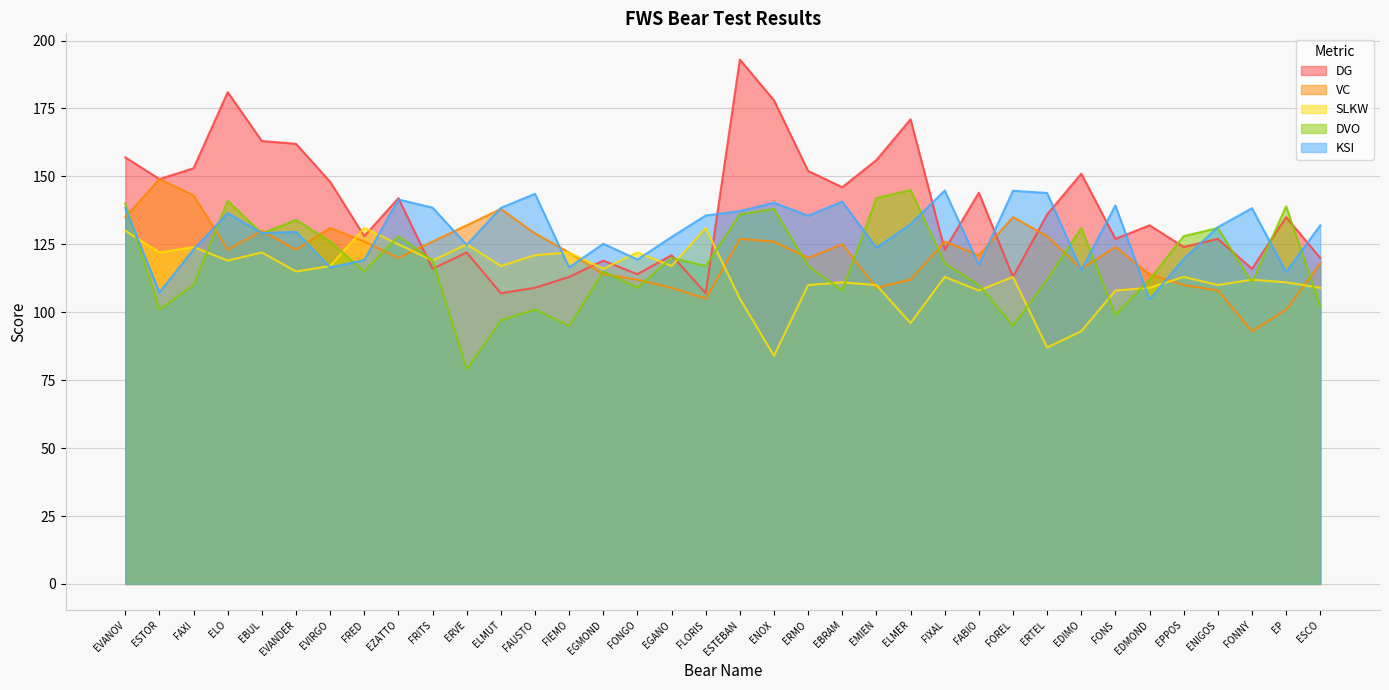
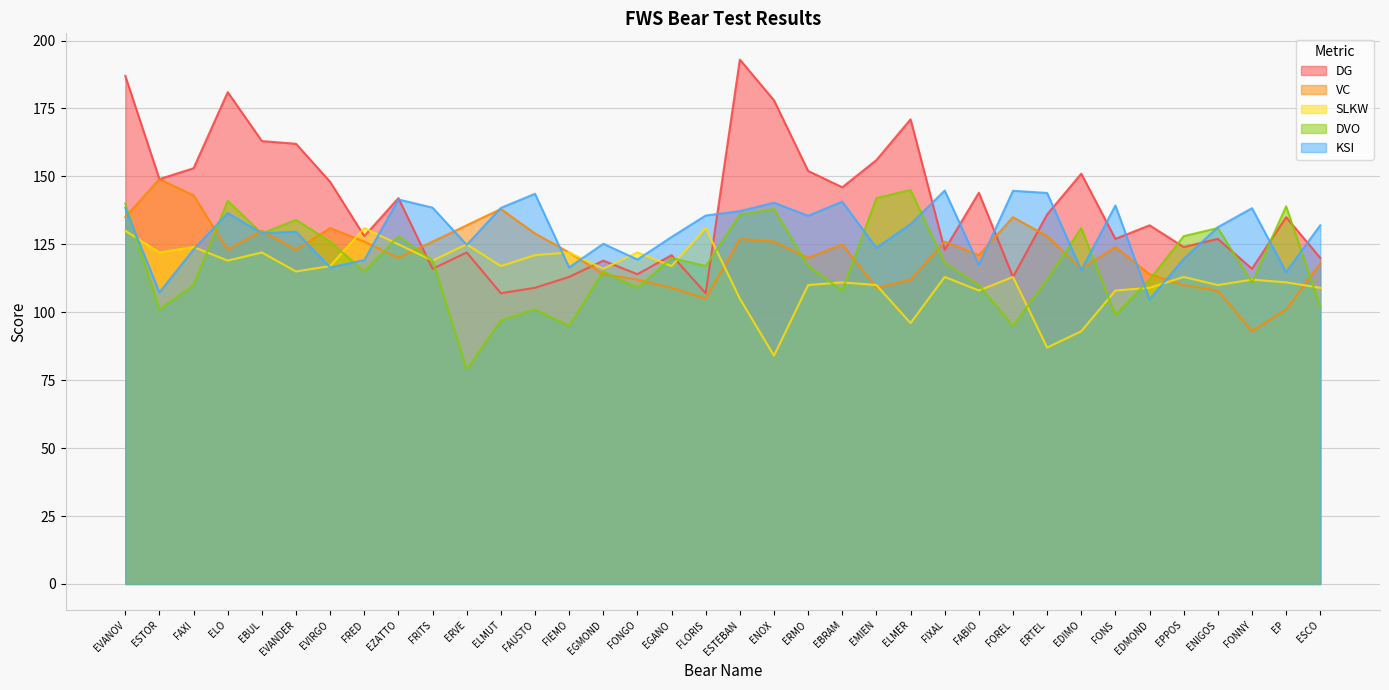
DG, EVANOV: 157 -> 187
